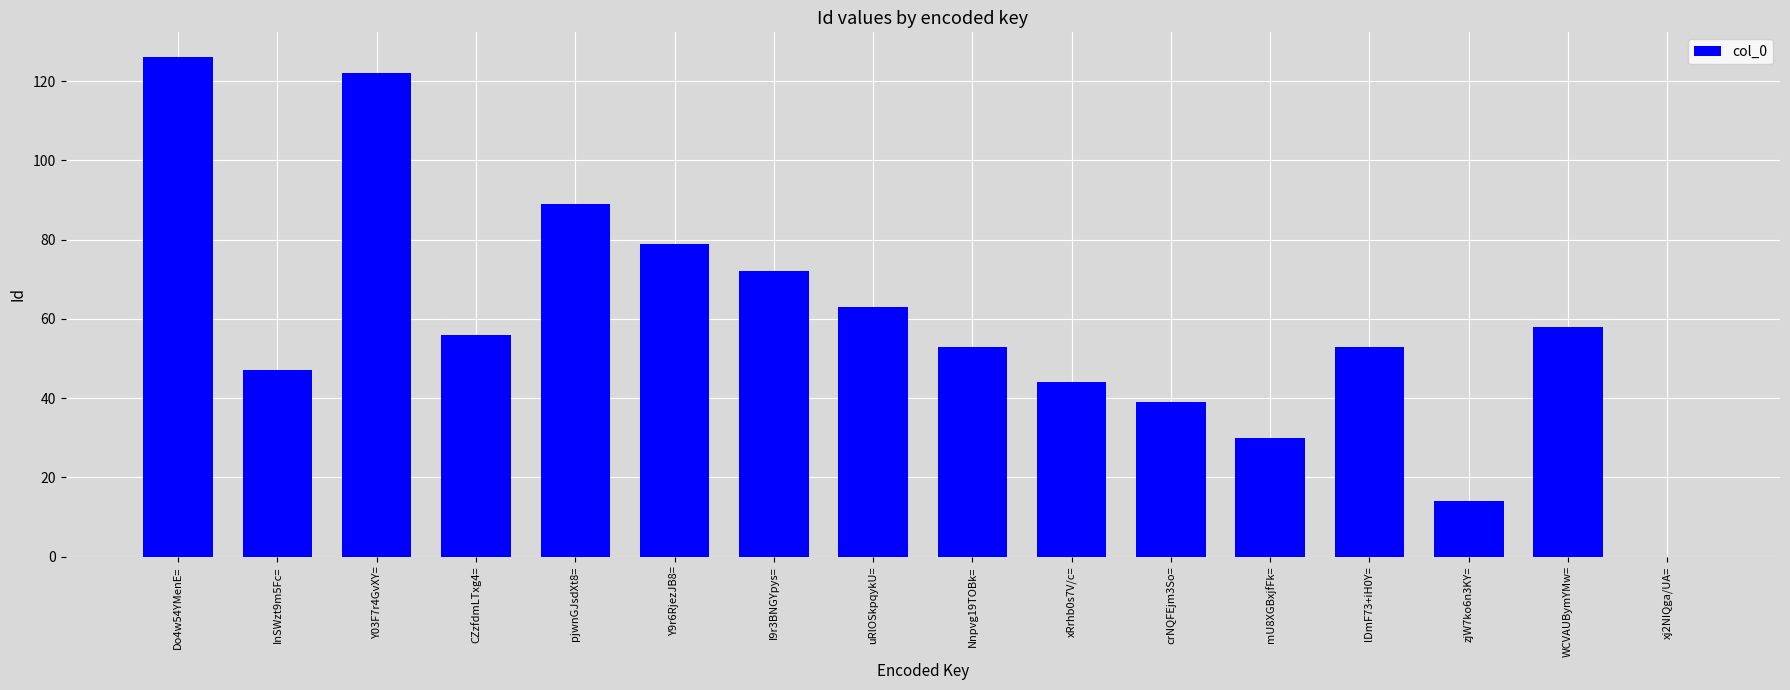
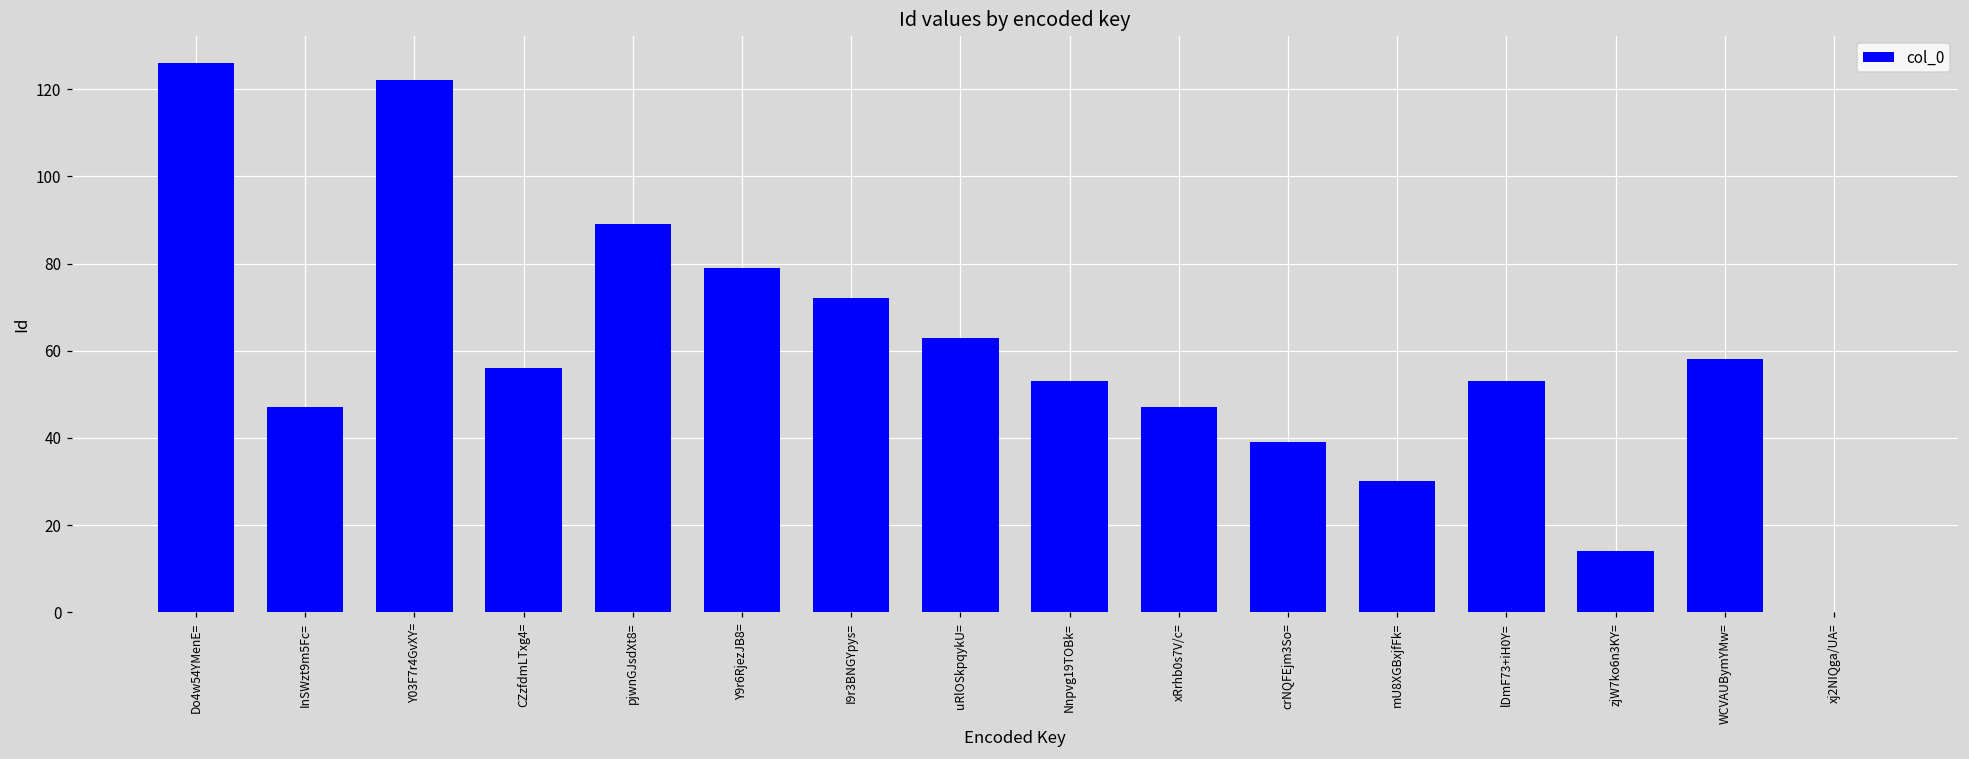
xRrhb0s7V/c=: 44 -> 47
